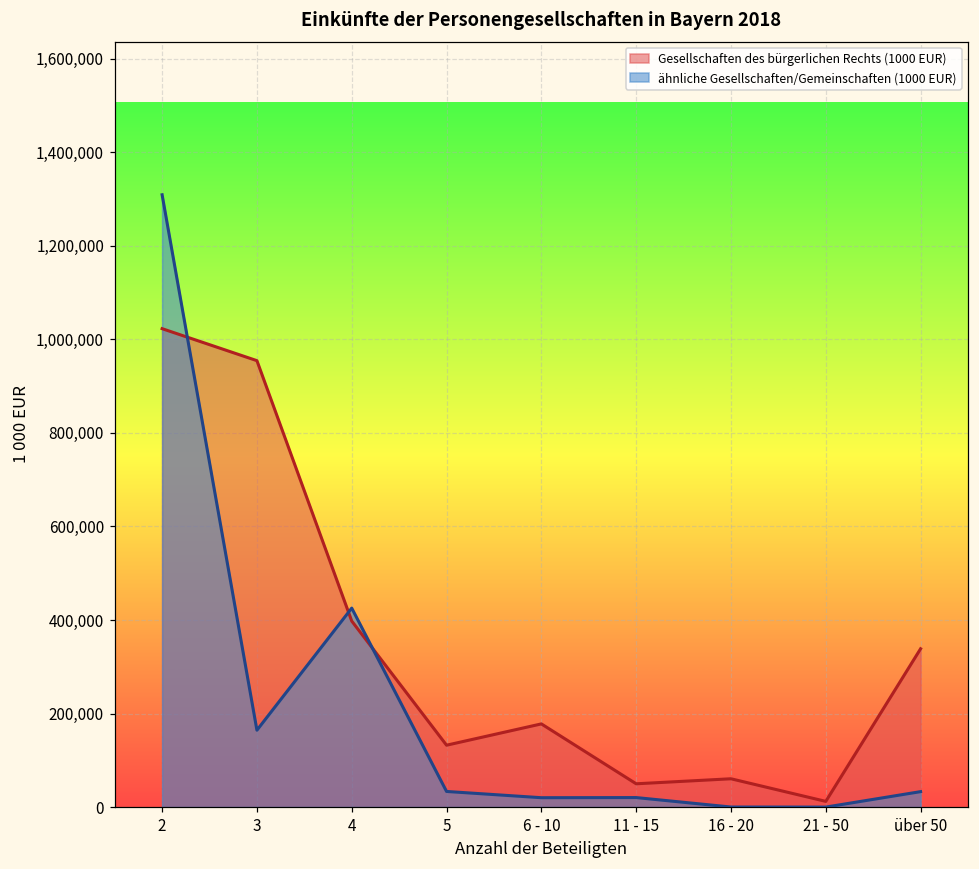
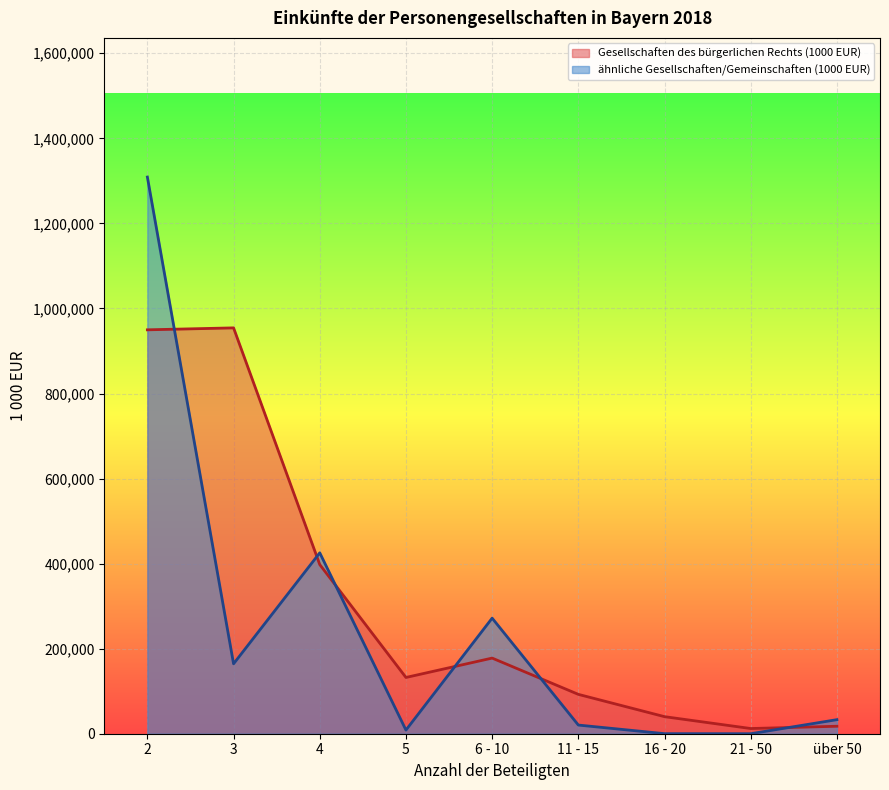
Gesellschaften des bürgerlichen Rechts (1000 EUR), 2: 1,020,000 -> 950,000
ähnliche Gesellschaften/Gemeinschaften (1000 EUR), 5: 30,000 -> 10,000
ähnliche Gesellschaften/Gemeinschaften (1000 EUR), 6 - 10: 20,000 -> 270,000
Gesellschaften des bürgerlichen Rechts (1000 EUR), 11 - 15: 50,000 -> 90,000
Gesellschaften des bürgerlichen Rechts (1000 EUR), 16 - 20: 60,000 -> 40,000
Gesellschaften des bürgerlichen Rechts (1000 EUR), über 50: 340,000 -> 20,000
